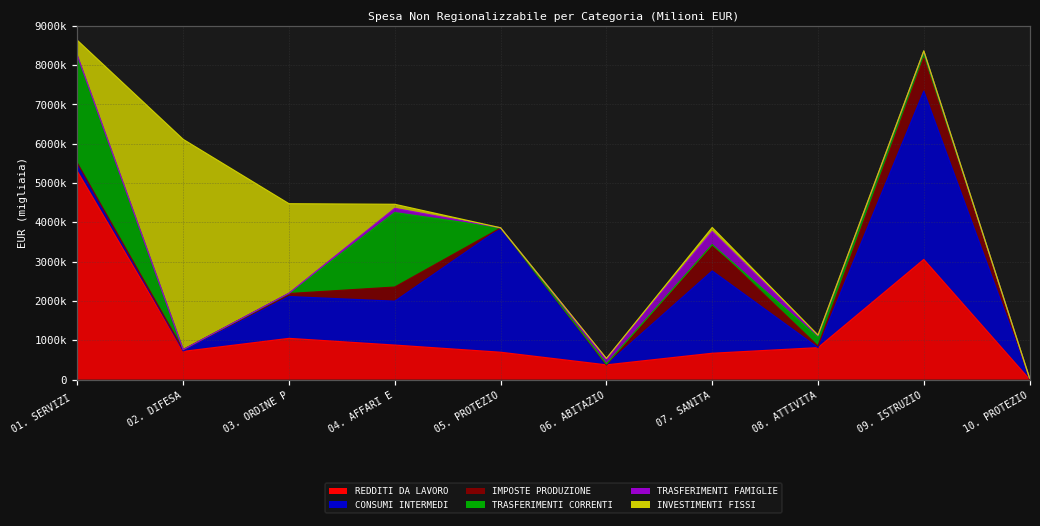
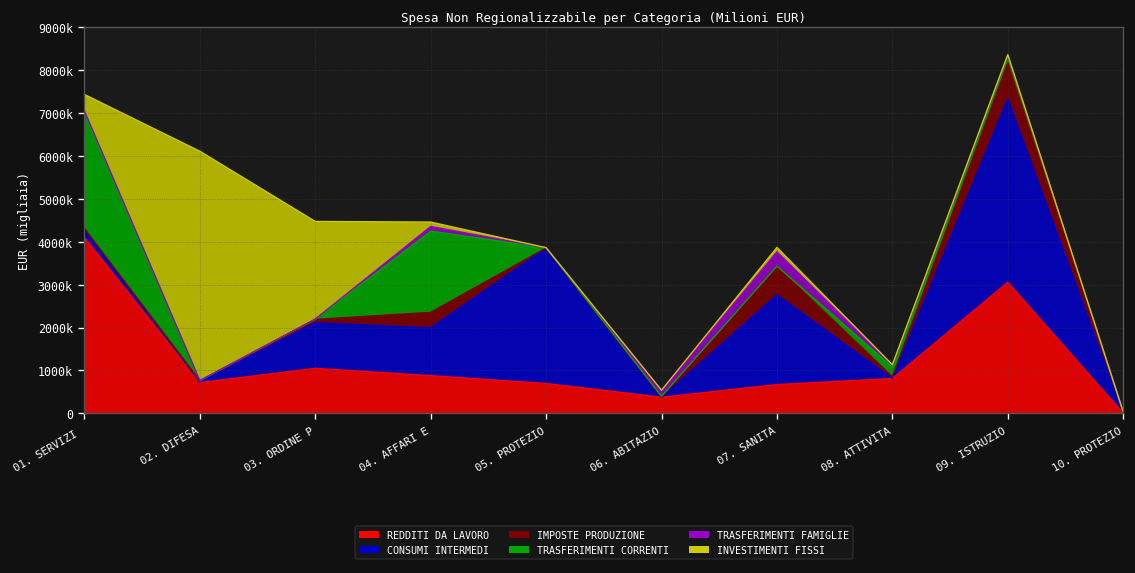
REDDITI DA LAVORO, 01. SERVIZI: 5300000 -> 4100000
